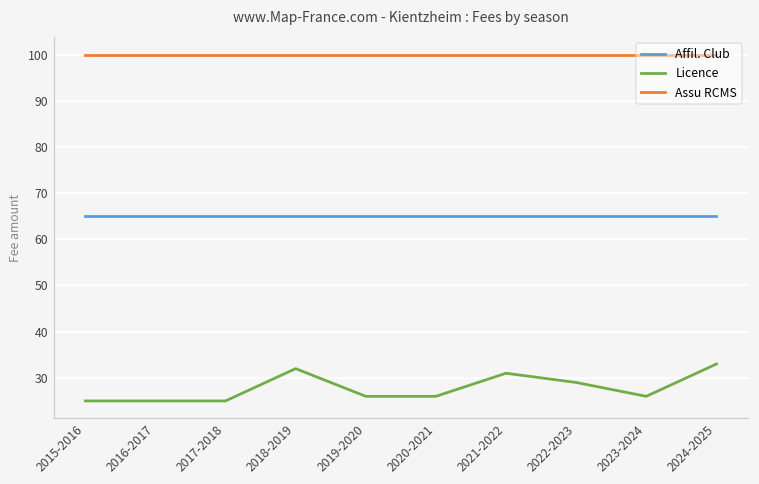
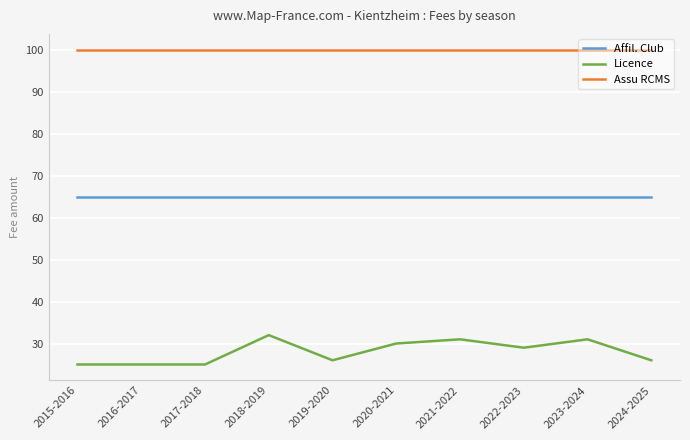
Licence, 2020-2021: 26 -> 30
Licence, 2023-2024: 26 -> 31
Licence, 2024-2025: 33 -> 26
